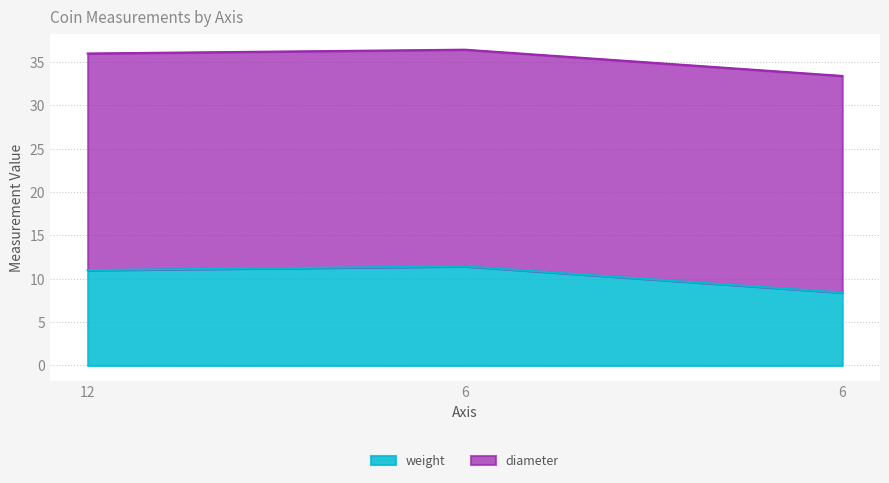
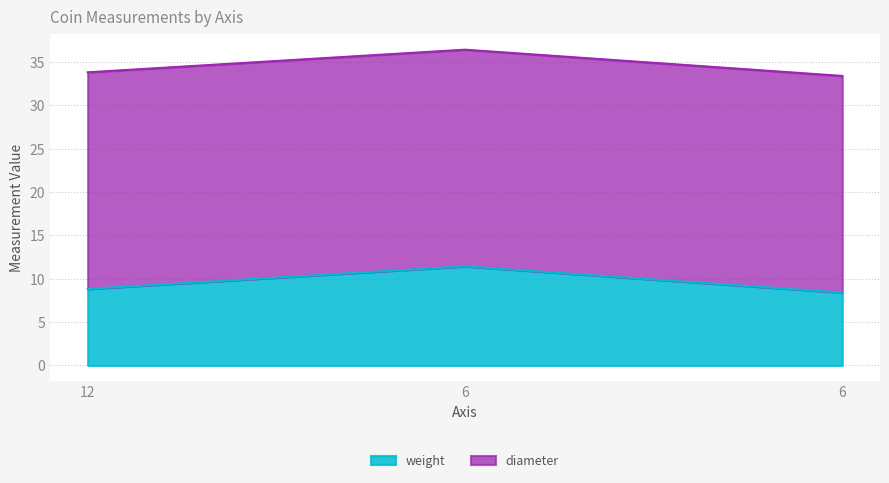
weight, 12: 11 -> 9
